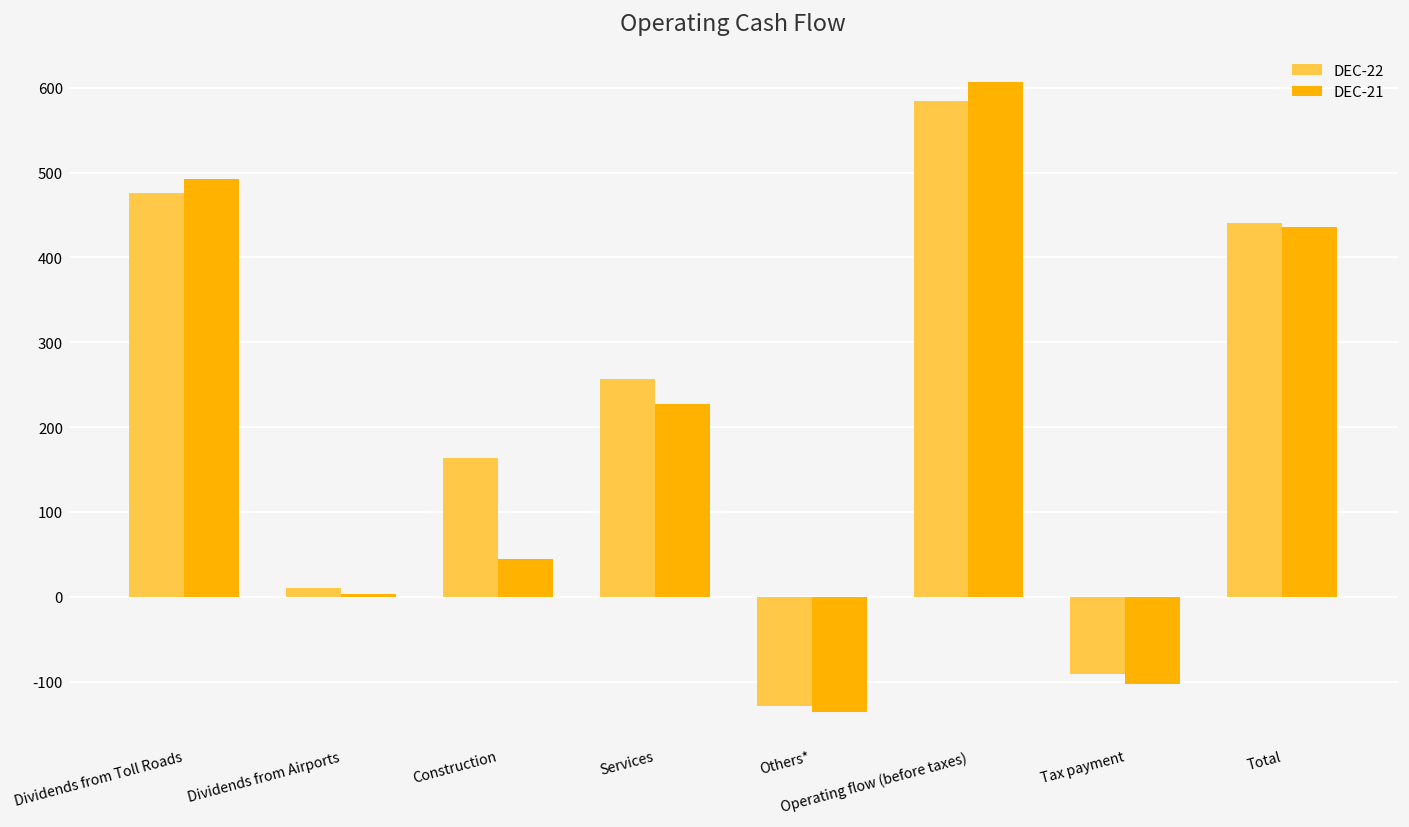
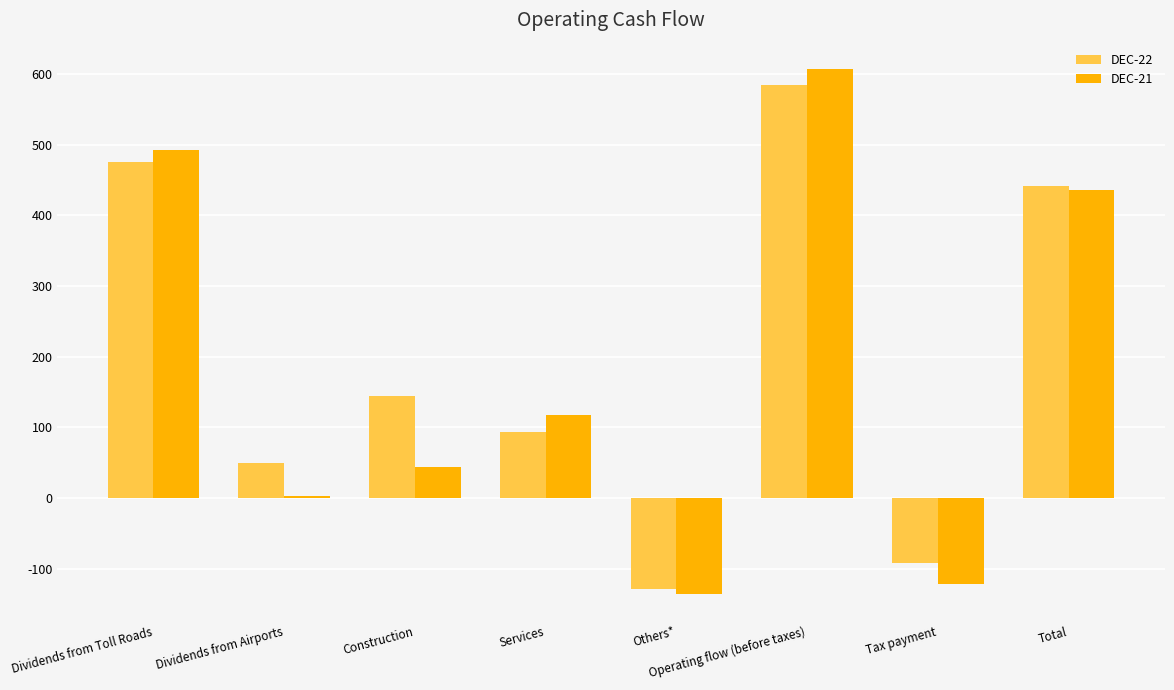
DEC-22, Dividends from Airports: 10 -> 50
DEC-22, Construction: 160 -> 140
DEC-22, Services: 260 -> 90
DEC-21, Services: 230 -> 120
DEC-21, Tax payment: -100 -> -120
